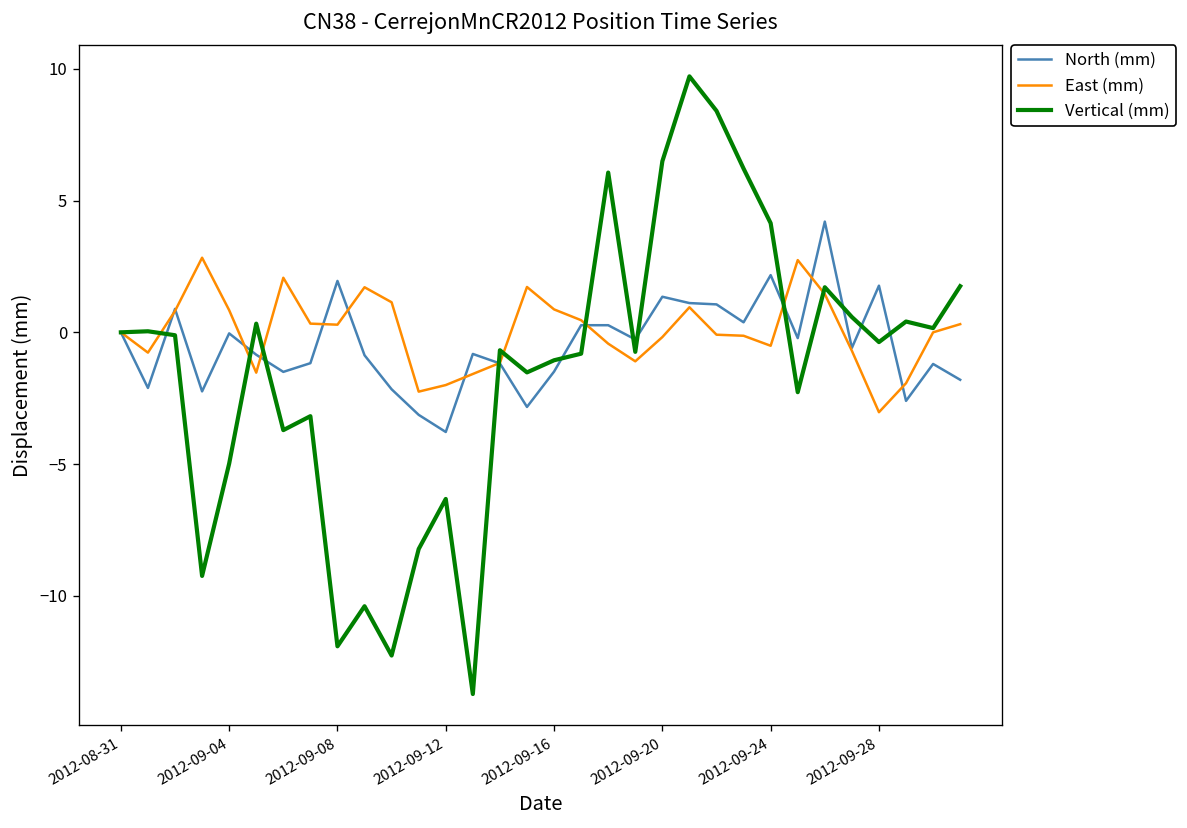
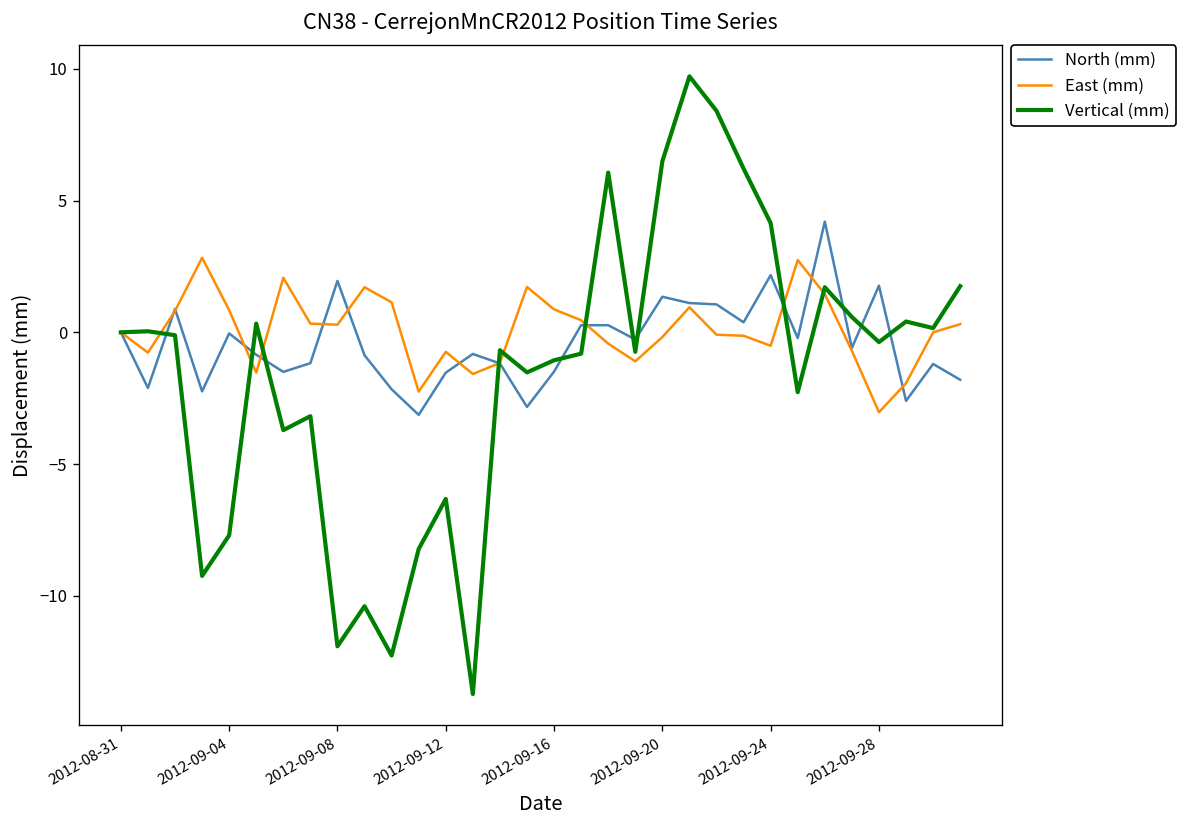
Vertical (mm), 2012-09-04: -5.0 -> -7.7
North (mm), 2012-09-12: -3.8 -> -1.5
East (mm), 2012-09-12: -2.0 -> -0.7
